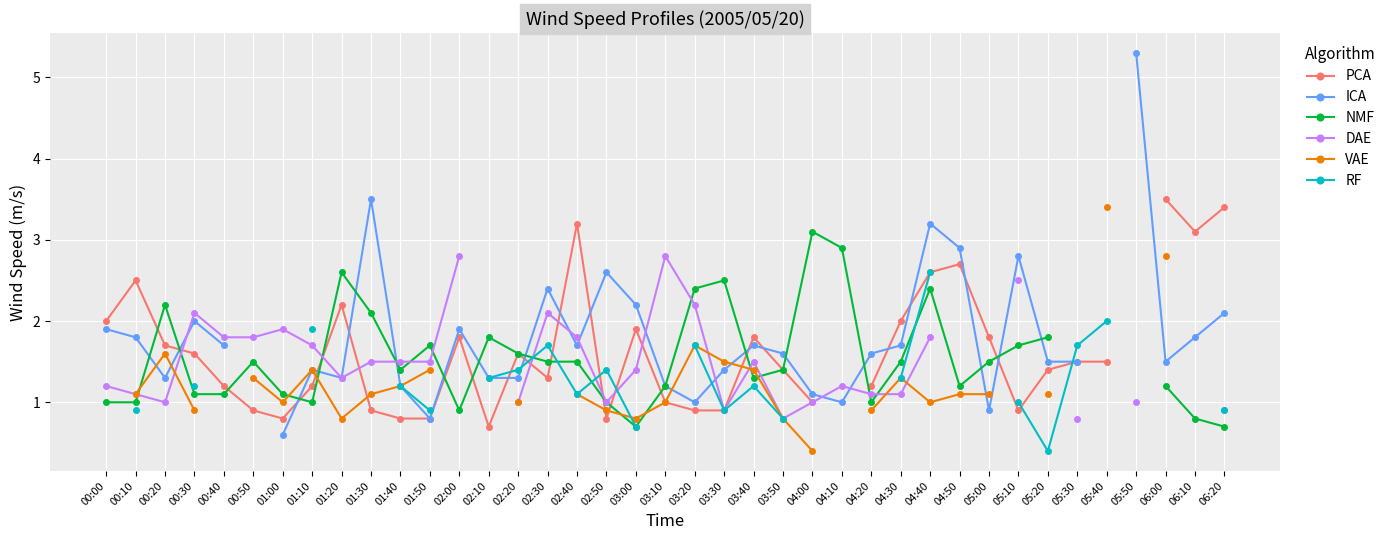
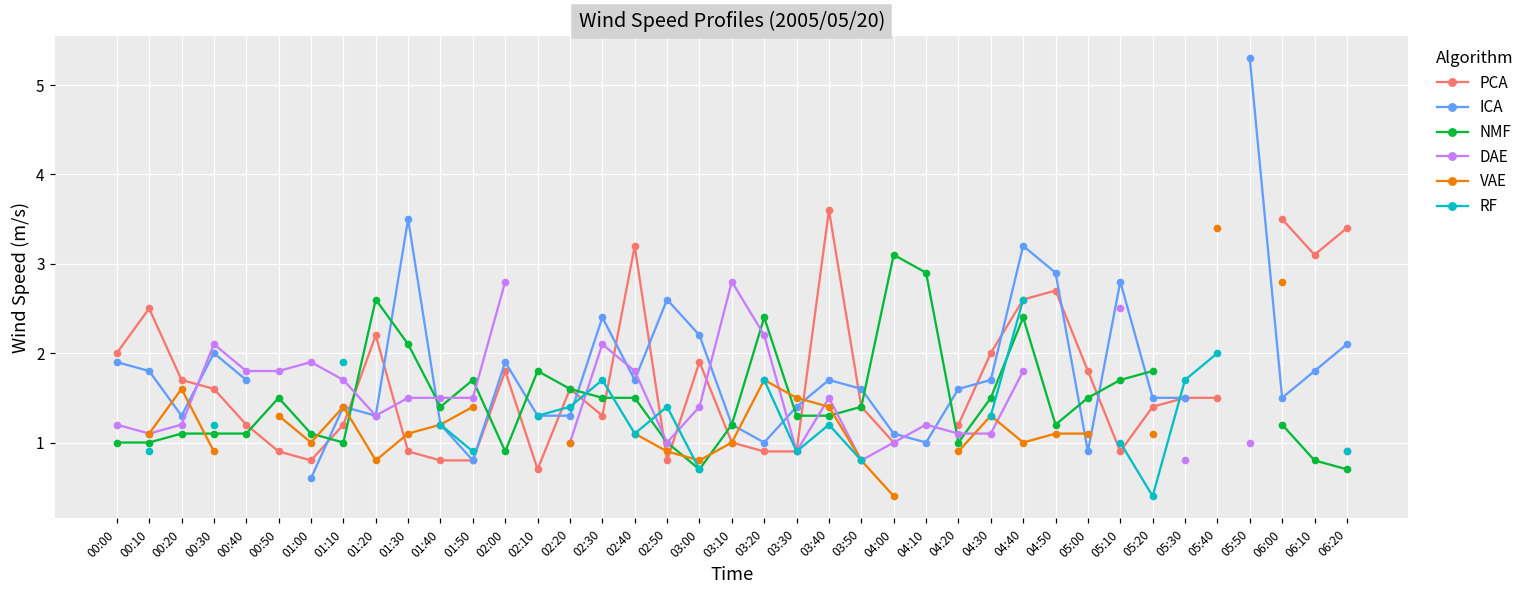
NMF, 00:20: 2.2 -> 1.1
DAE, 00:20: 1.0 -> 1.2
NMF, 03:30: 2.5 -> 1.3
PCA, 03:40: 1.8 -> 3.6
